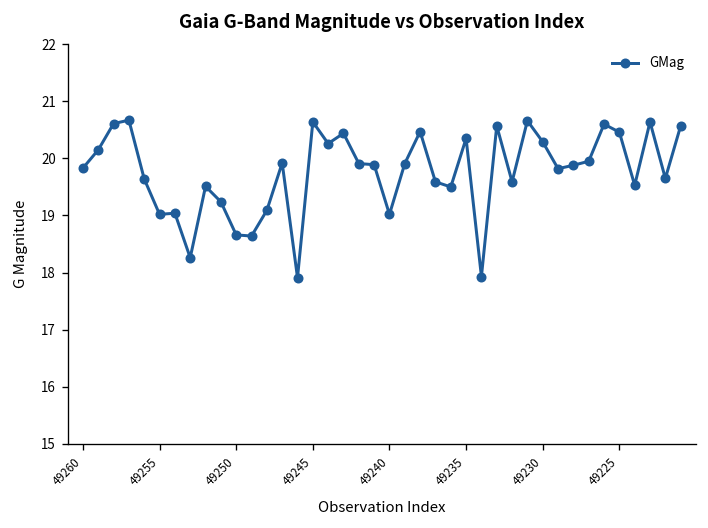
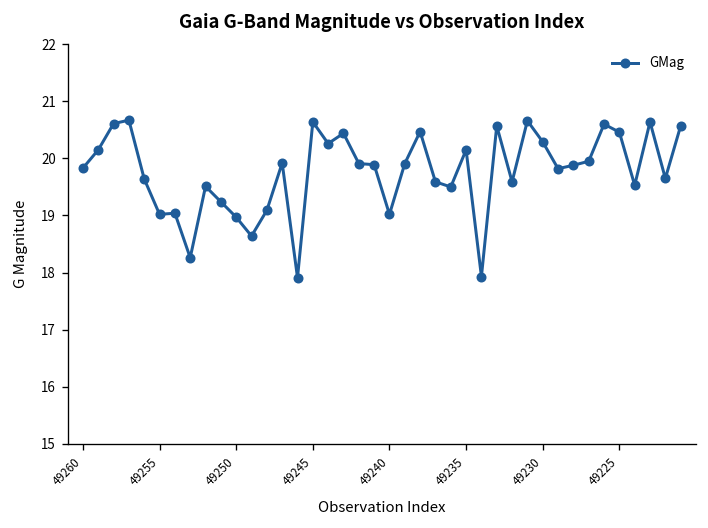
49250: 18.7 -> 19.0
49235: 20.4 -> 20.2
